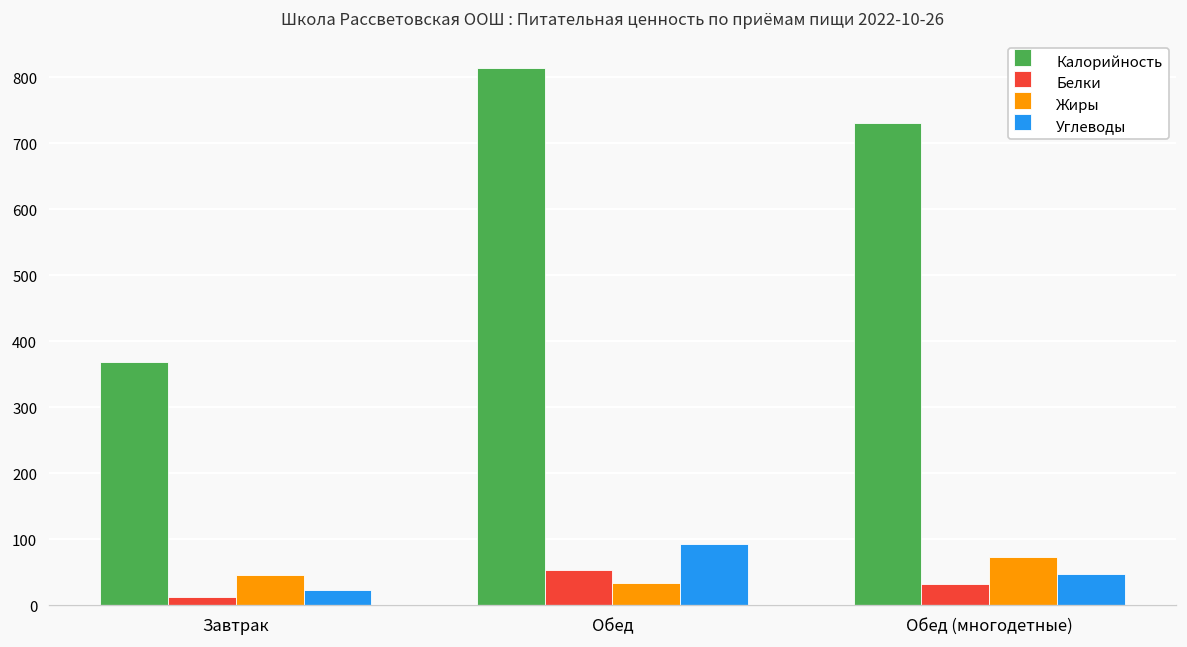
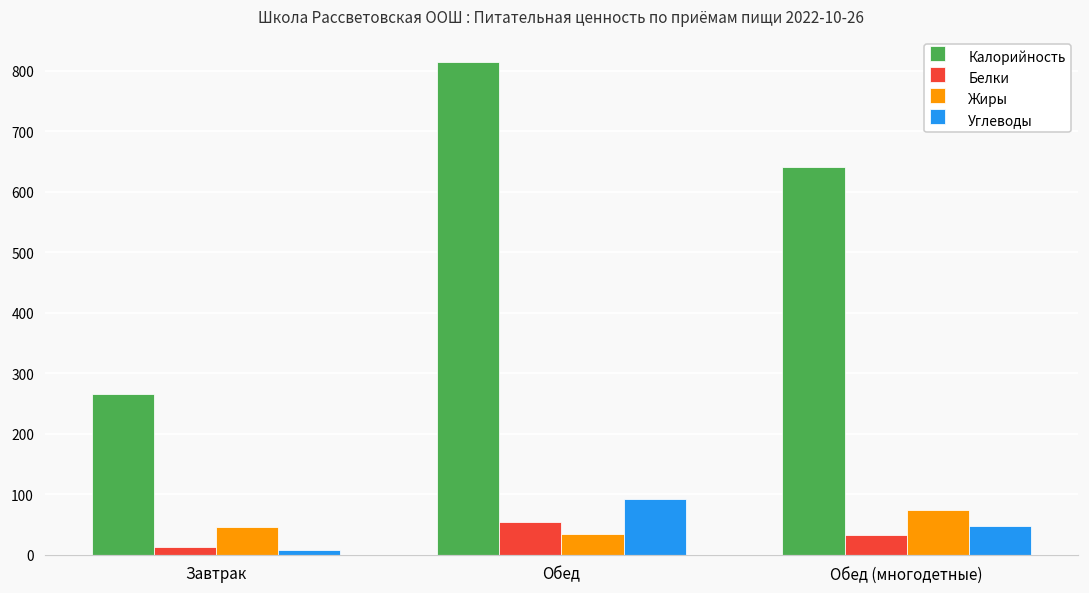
Калорийность, Завтрак: 370 -> 270
Углеводы, Завтрак: 20 -> 10
Калорийность, Обед (многодетные): 730 -> 640
